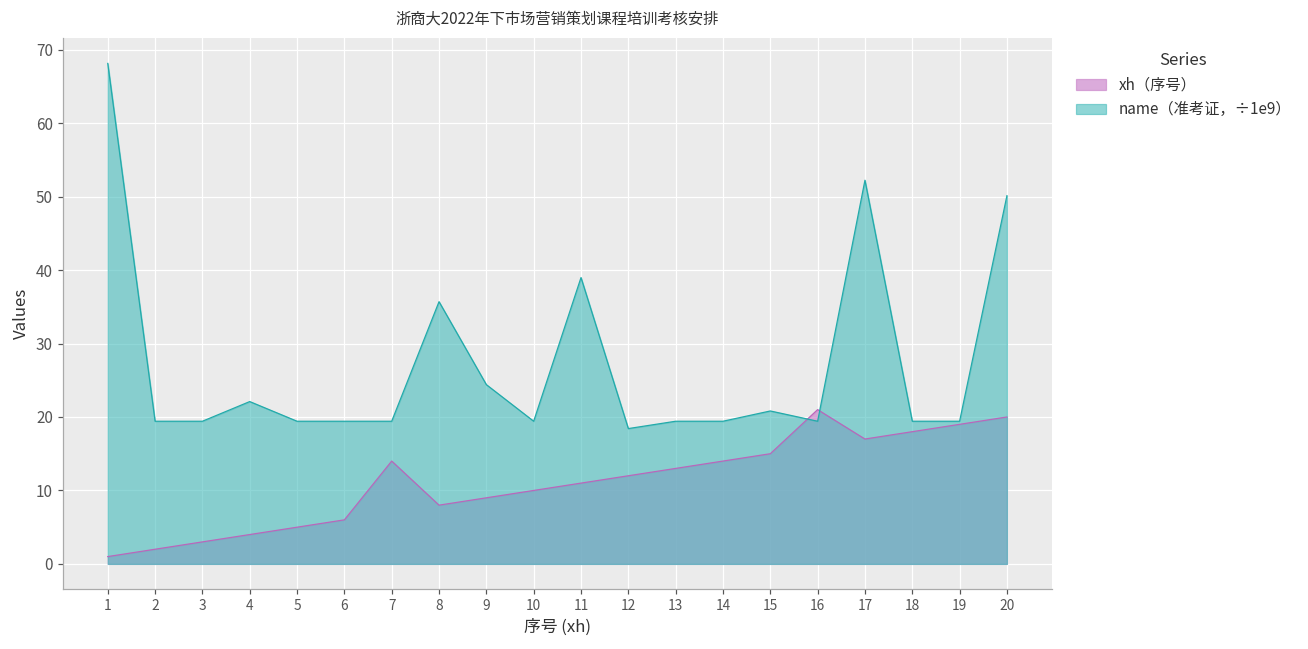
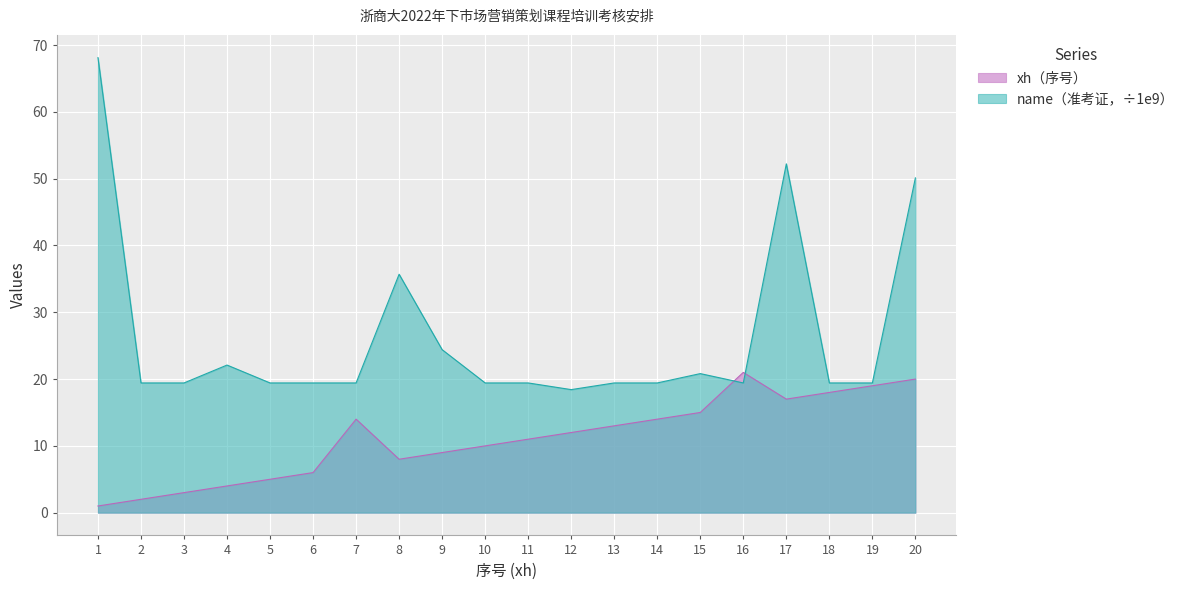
name（准考证，÷1e9）, 11: 39 -> 19
